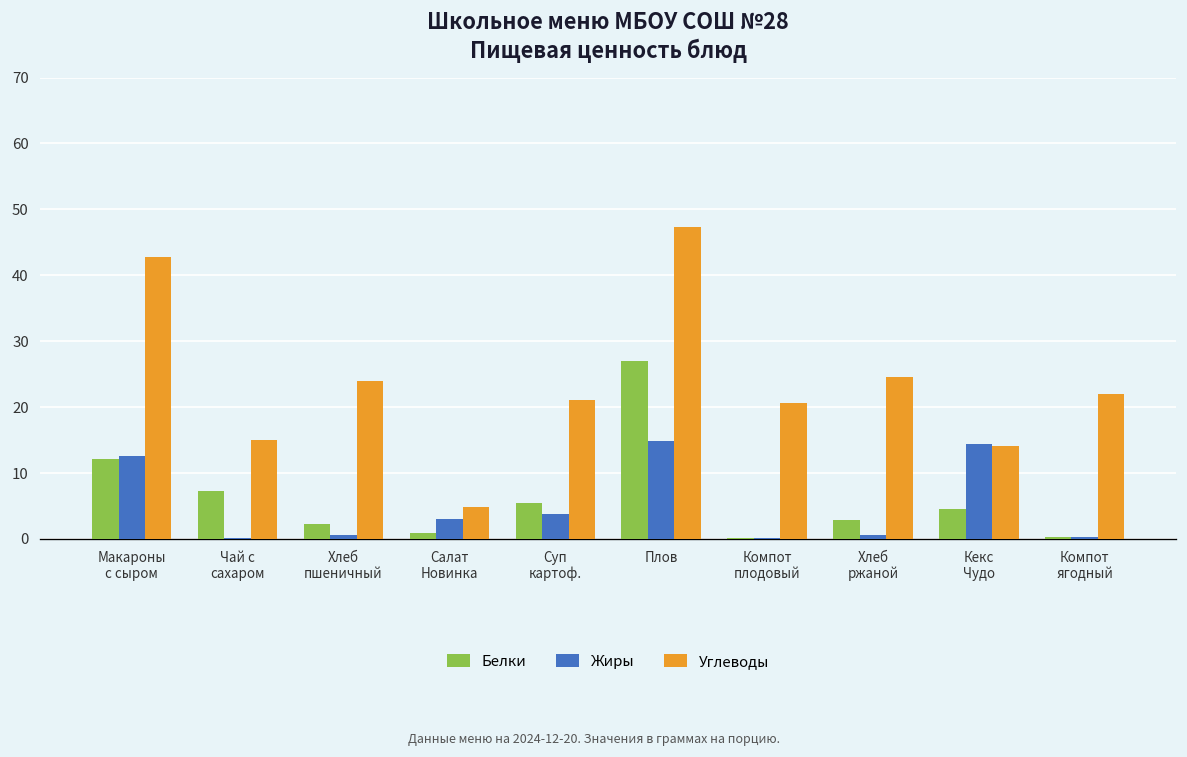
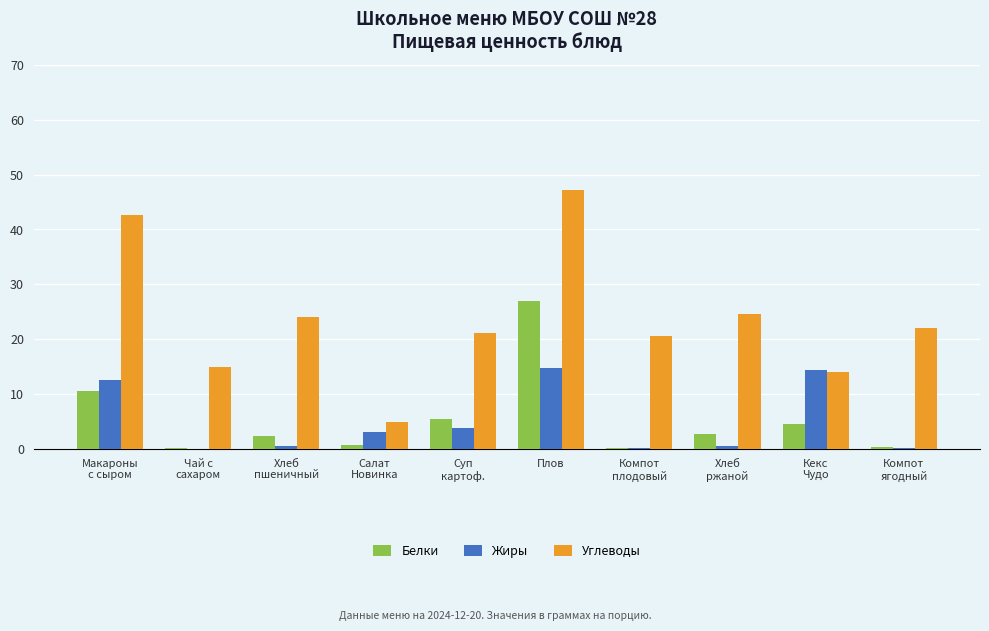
Белки, Макароны с сыром: 12 -> 11
Белки, Чай с сахаром: 7 -> 0
